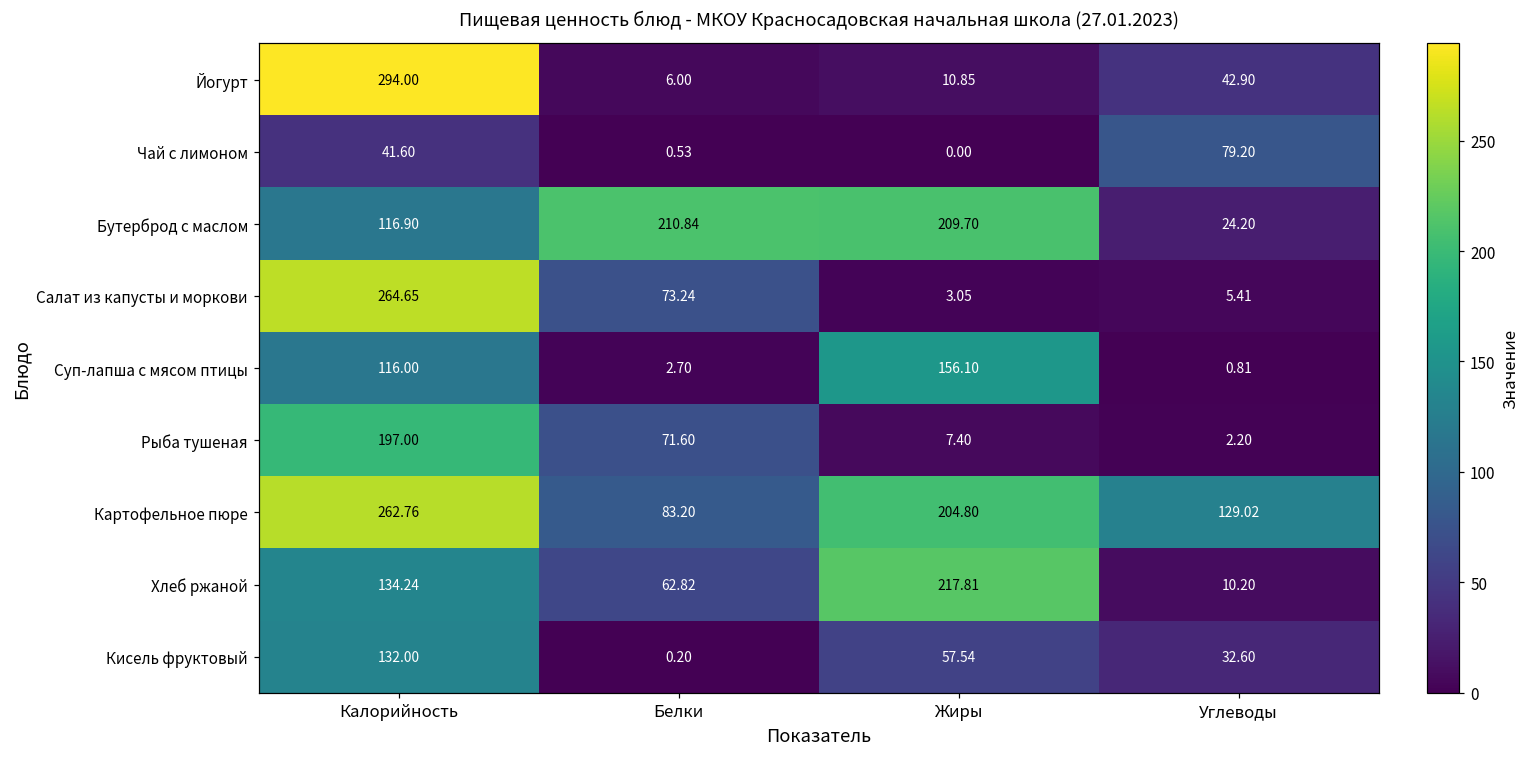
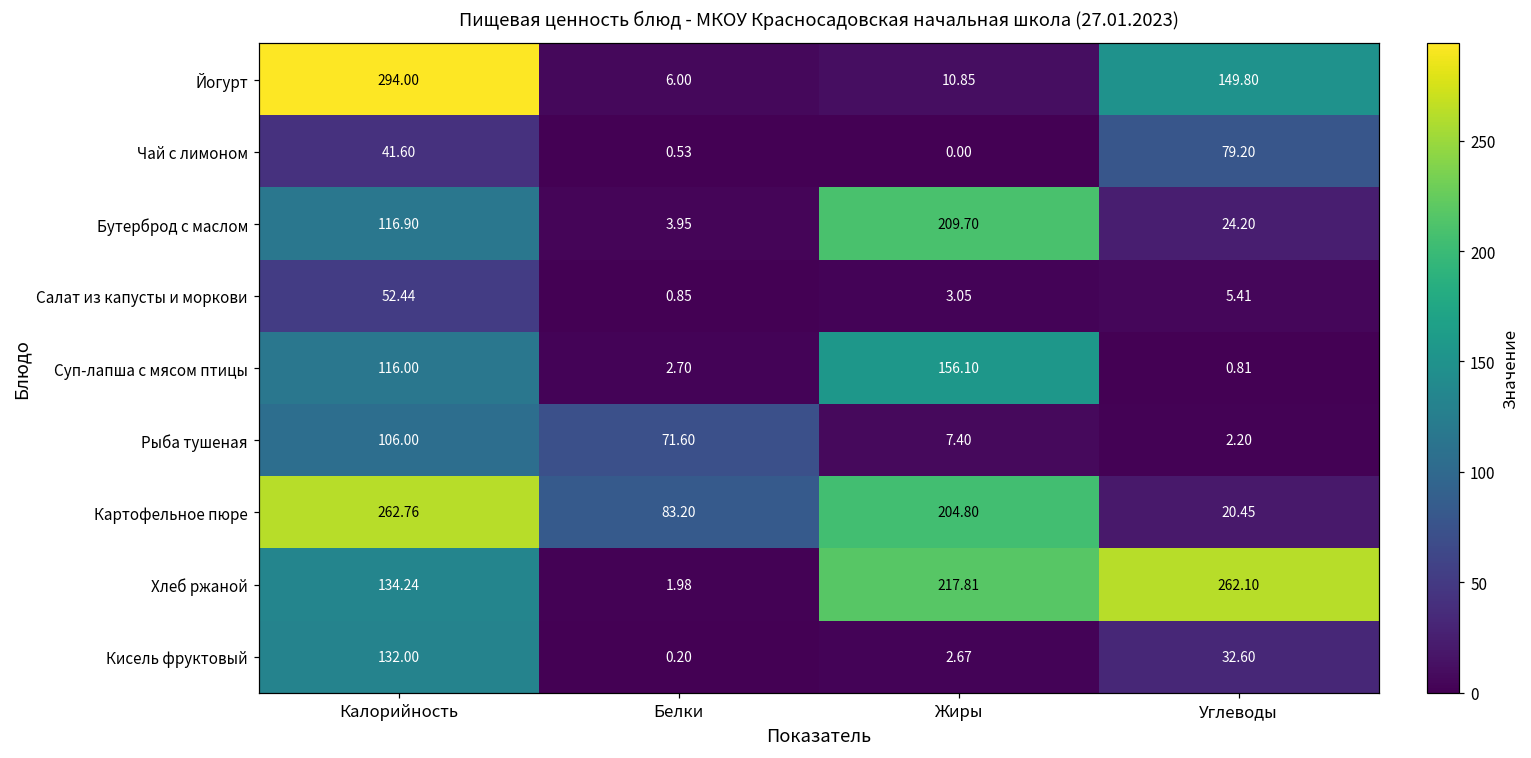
Йогурт, Углеводы: 42.90 -> 149.80
Бутерброд с маслом, Белки: 210.84 -> 3.95
Салат из капусты и моркови, Калорийность: 264.65 -> 52.44
Салат из капусты и моркови, Белки: 73.24 -> 0.85
Рыба тушеная, Калорийность: 197.00 -> 106.00
Картофельное пюре, Углеводы: 129.02 -> 20.45
Хлеб ржаной, Белки: 62.82 -> 1.98
Хлеб ржаной, Углеводы: 10.20 -> 262.10
Кисель фруктовый, Жиры: 57.54 -> 2.67
